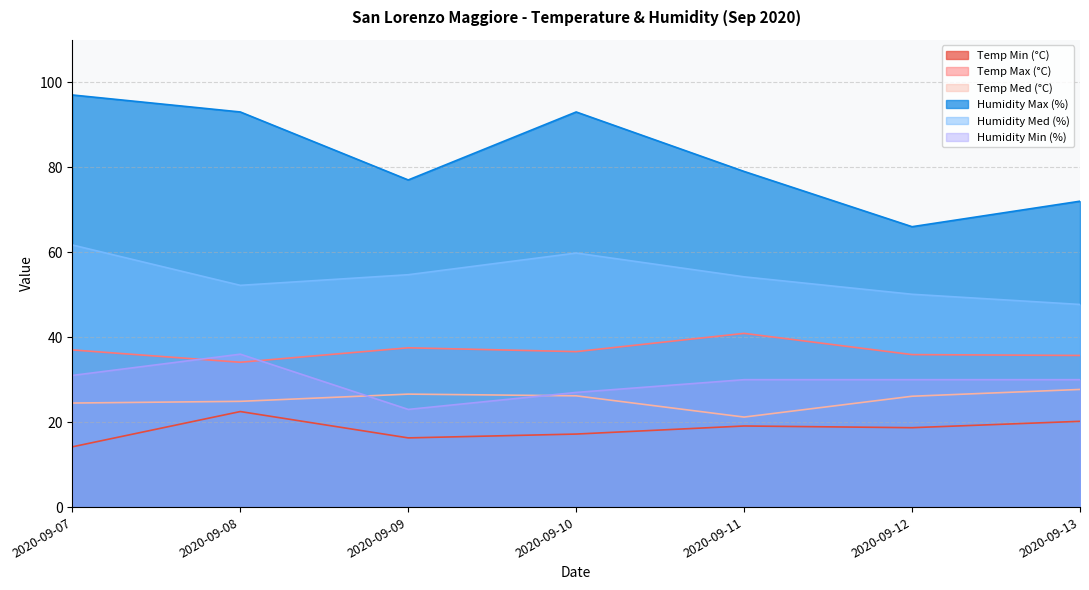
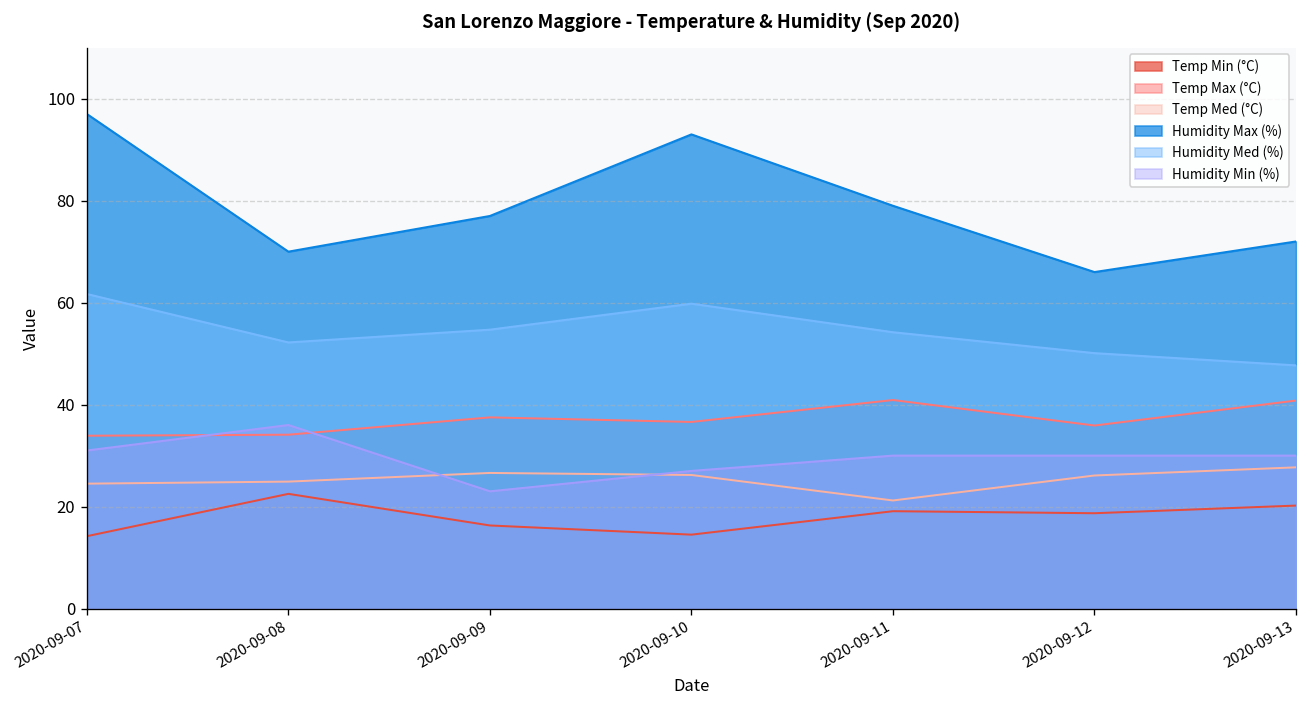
Temp Max (°C), 2020-09-07: 37 -> 34
Humidity Max (%), 2020-09-08: 93 -> 70
Temp Min (°C), 2020-09-10: 17 -> 15
Temp Max (°C), 2020-09-13: 36 -> 41
